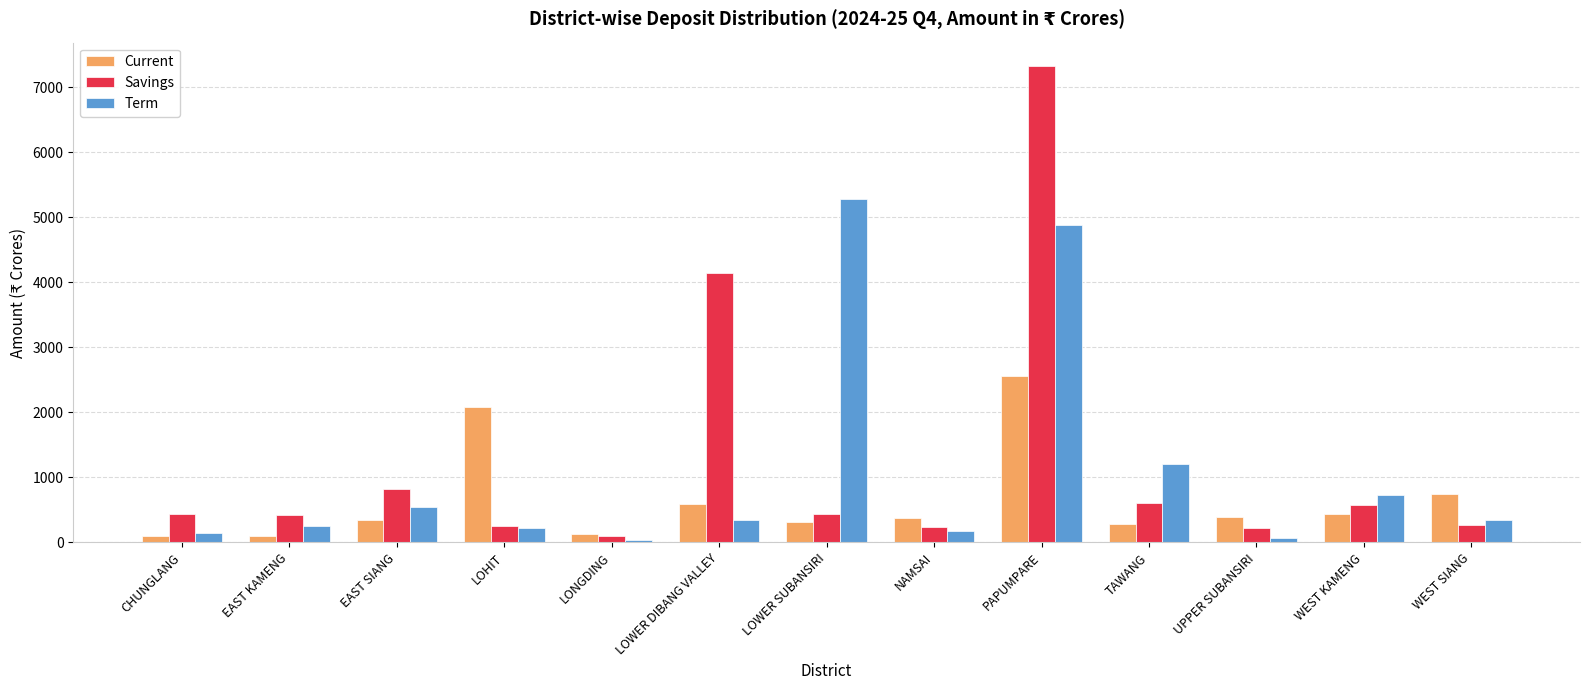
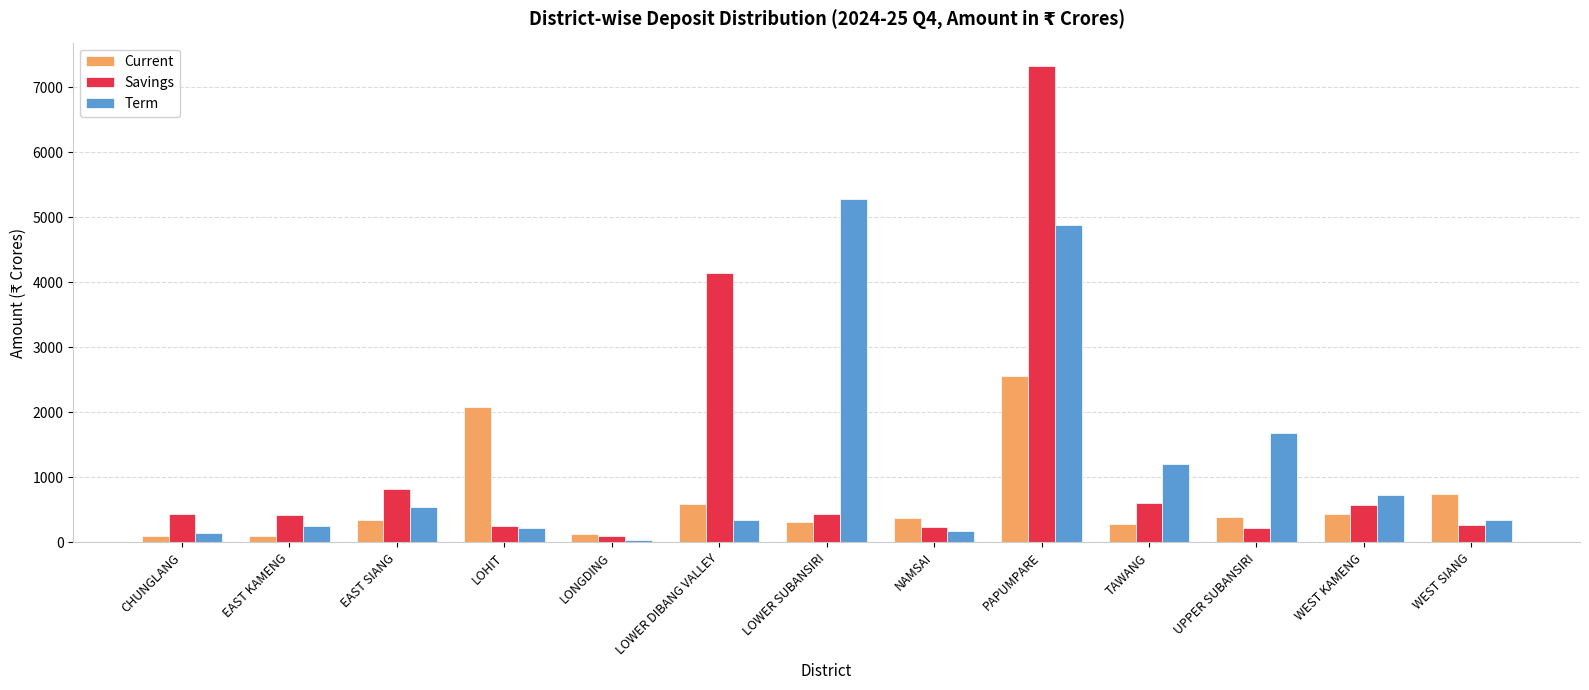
Term, UPPER SUBANSIRI: 100 -> 1700
